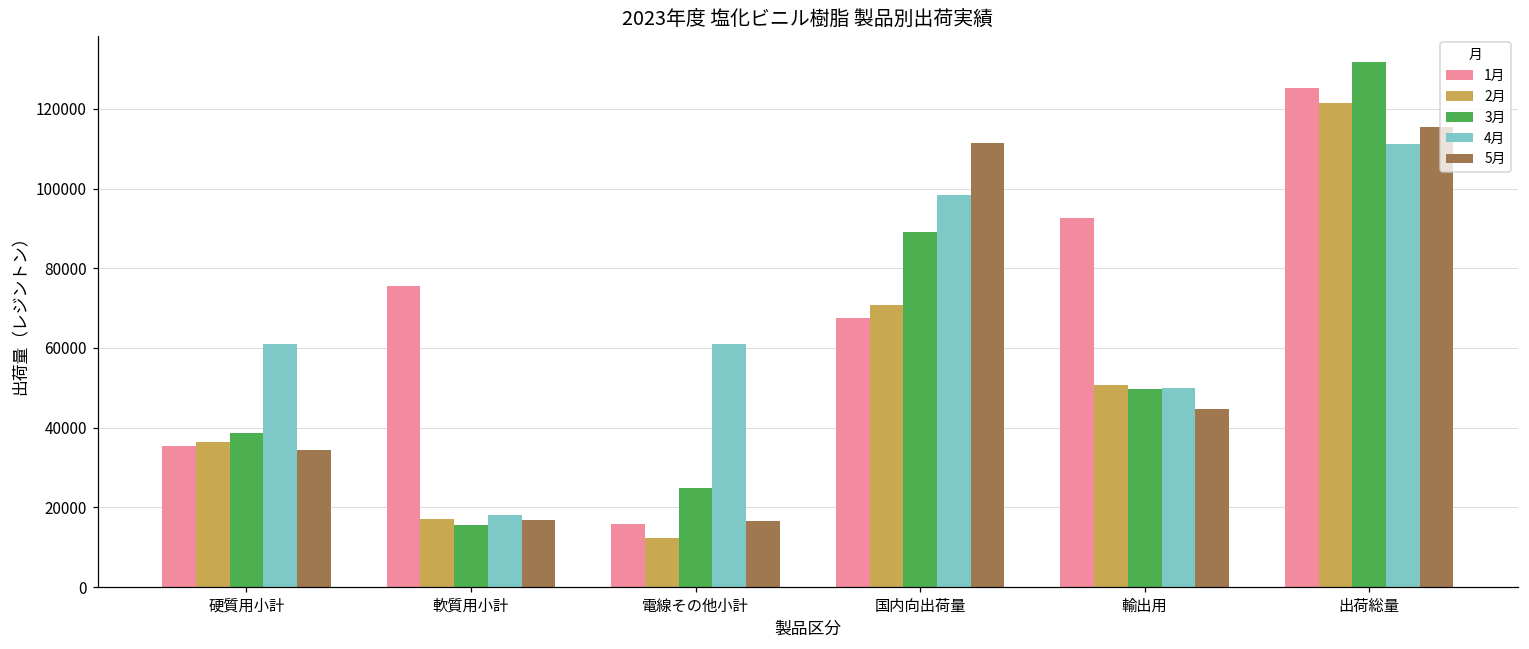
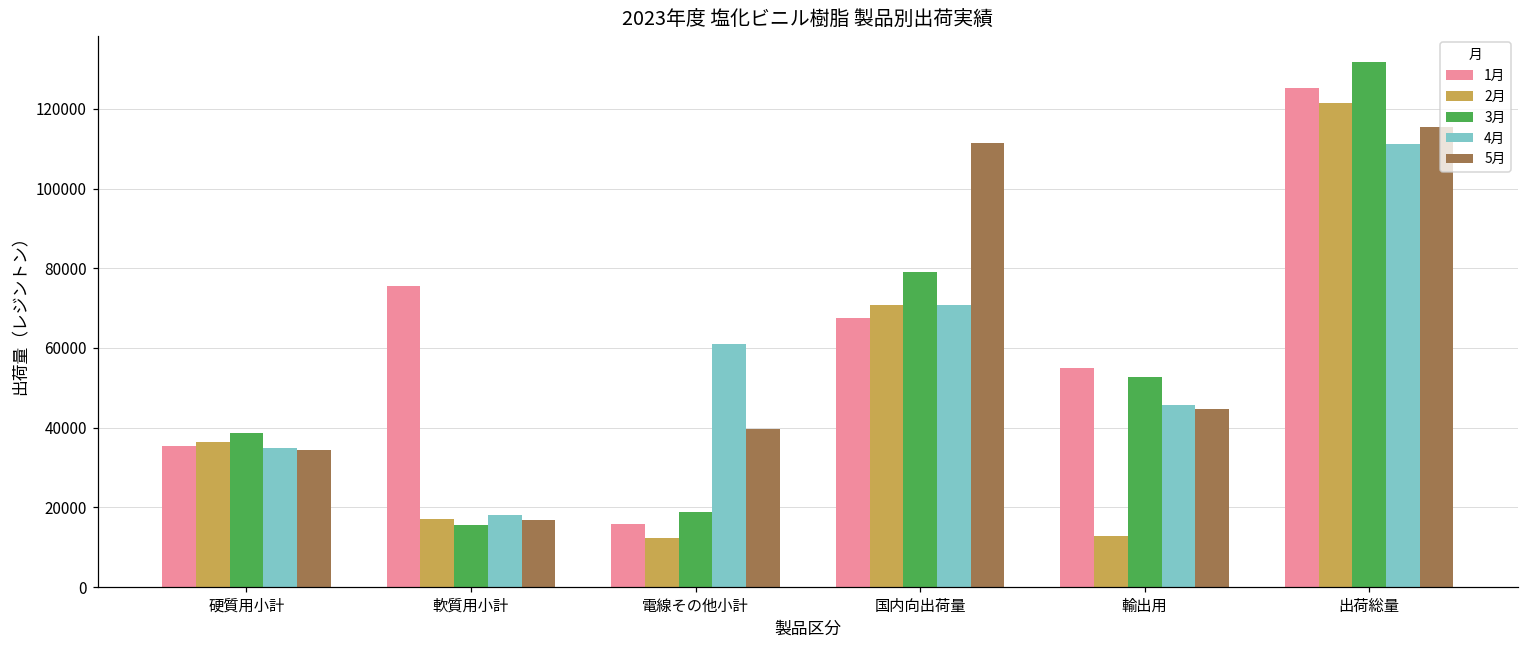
4月, 硬質用小計: 61000 -> 35000
3月, 電線その他小計: 25000 -> 19000
5月, 電線その他小計: 17000 -> 40000
3月, 国内向出荷量: 89000 -> 79000
4月, 国内向出荷量: 98000 -> 71000
1月, 輸出用: 93000 -> 55000
2月, 輸出用: 51000 -> 13000
3月, 輸出用: 50000 -> 53000
4月, 輸出用: 50000 -> 46000
